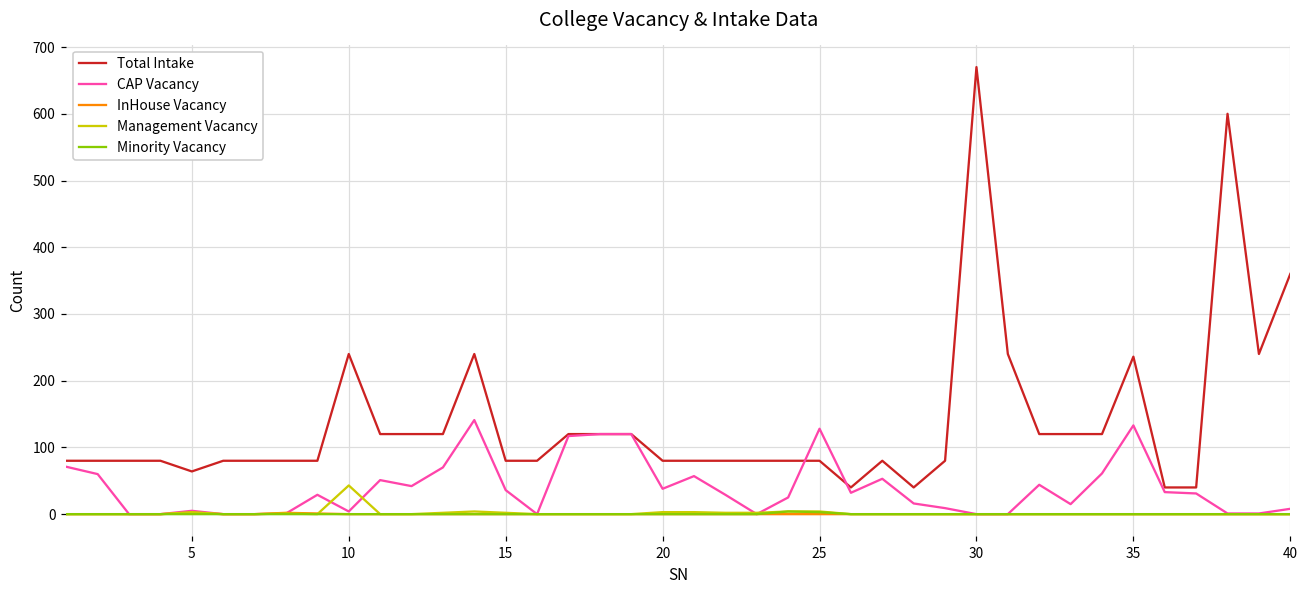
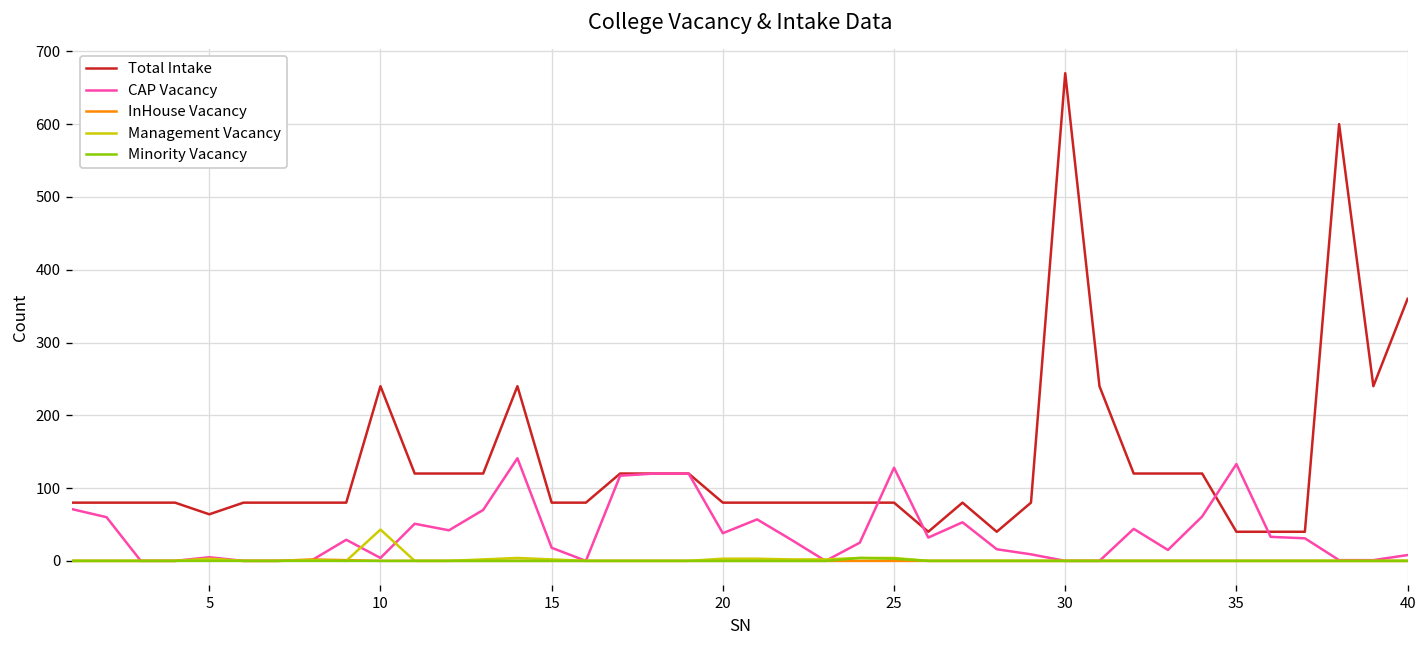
CAP Vacancy, 15: 40 -> 20
Total Intake, 35: 240 -> 40
